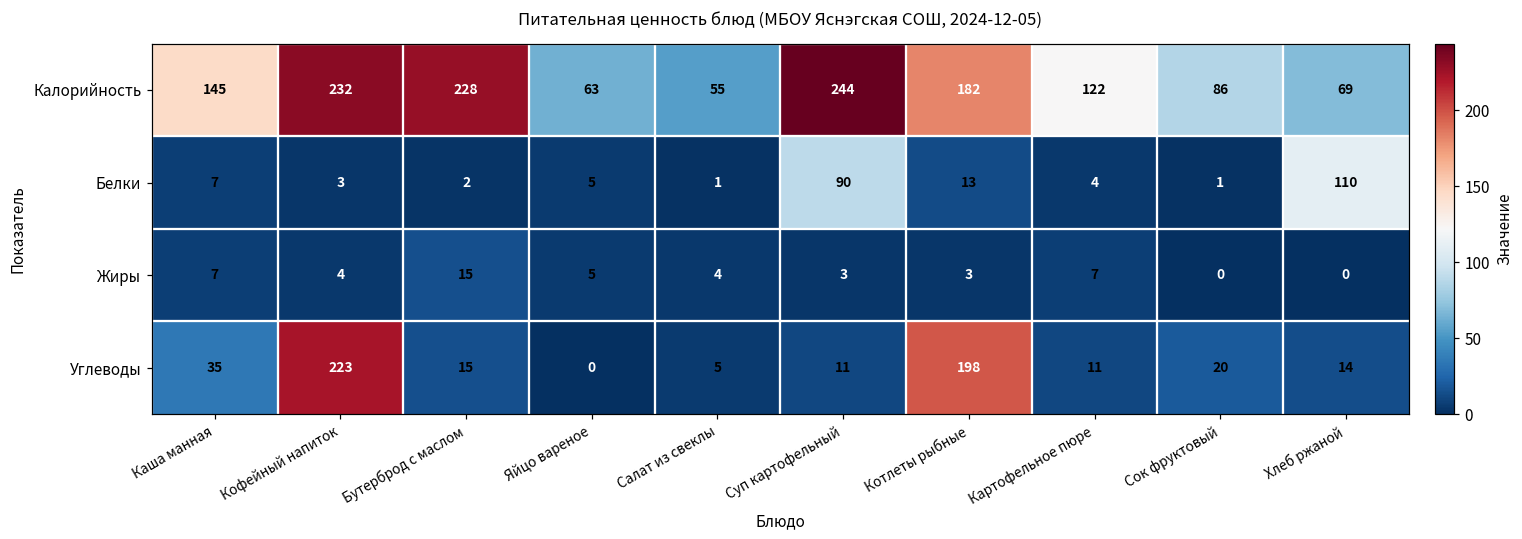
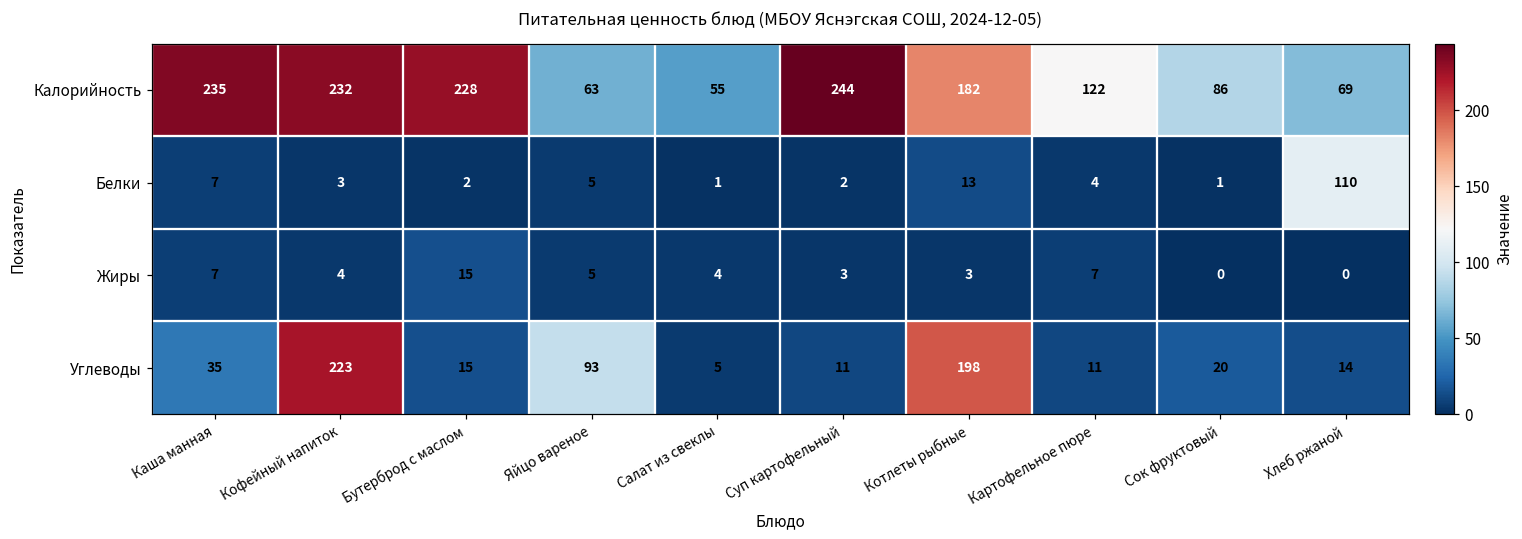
Калорийность, Каша манная: 145 -> 235
Белки, Суп картофельный: 90 -> 2
Углеводы, Яйцо вареное: 0 -> 93
